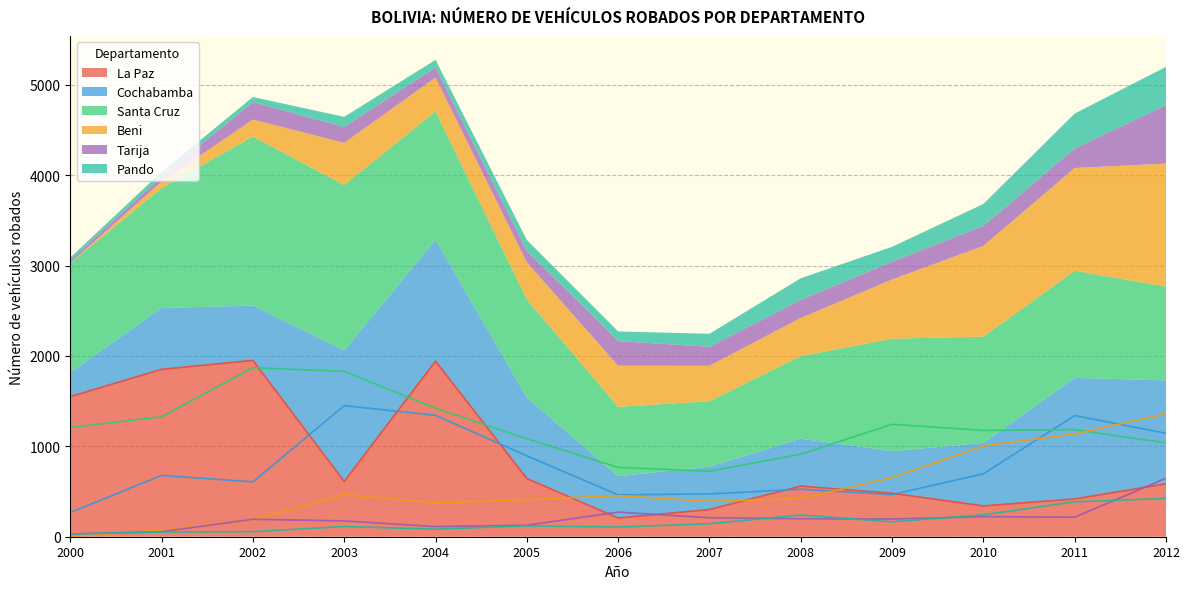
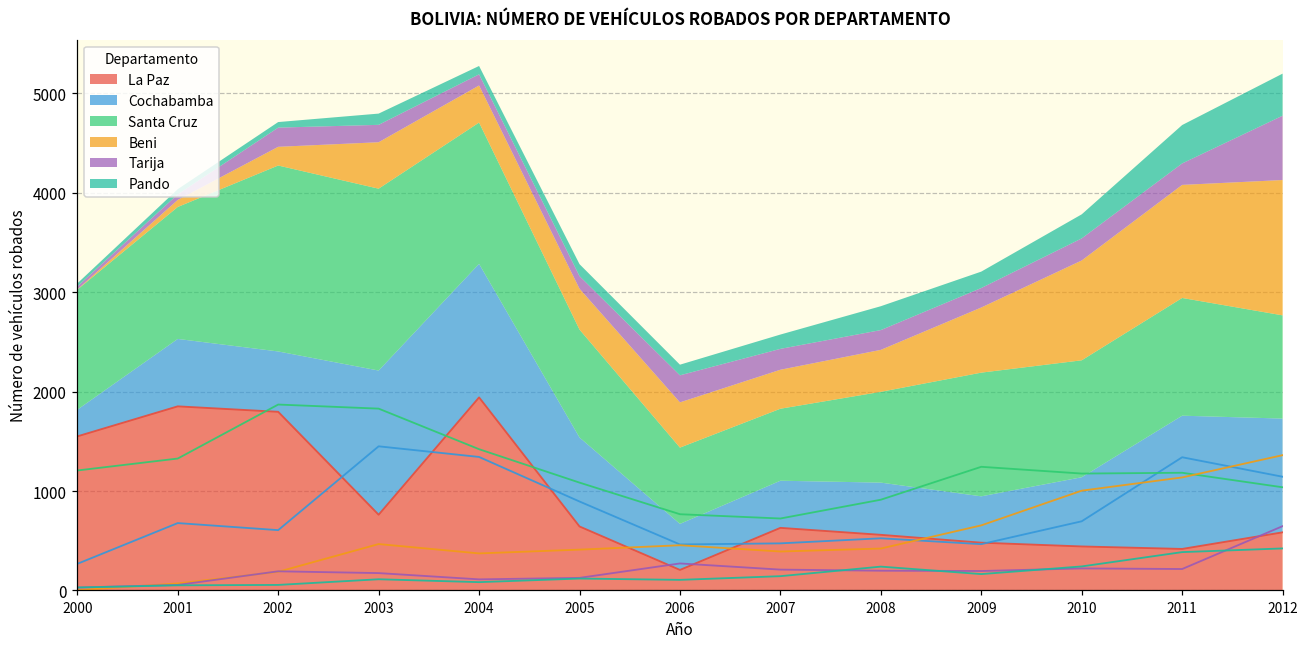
La Paz, 2002: 2000 -> 1800
La Paz, 2003: 600 -> 800
La Paz, 2007: 300 -> 600
La Paz, 2010: 300 -> 400
